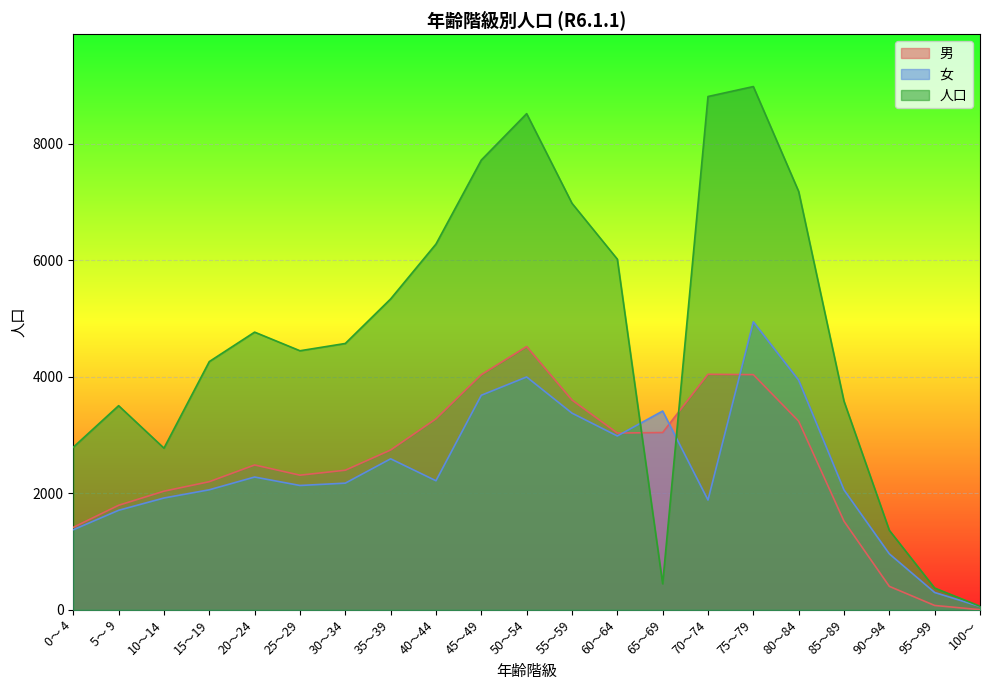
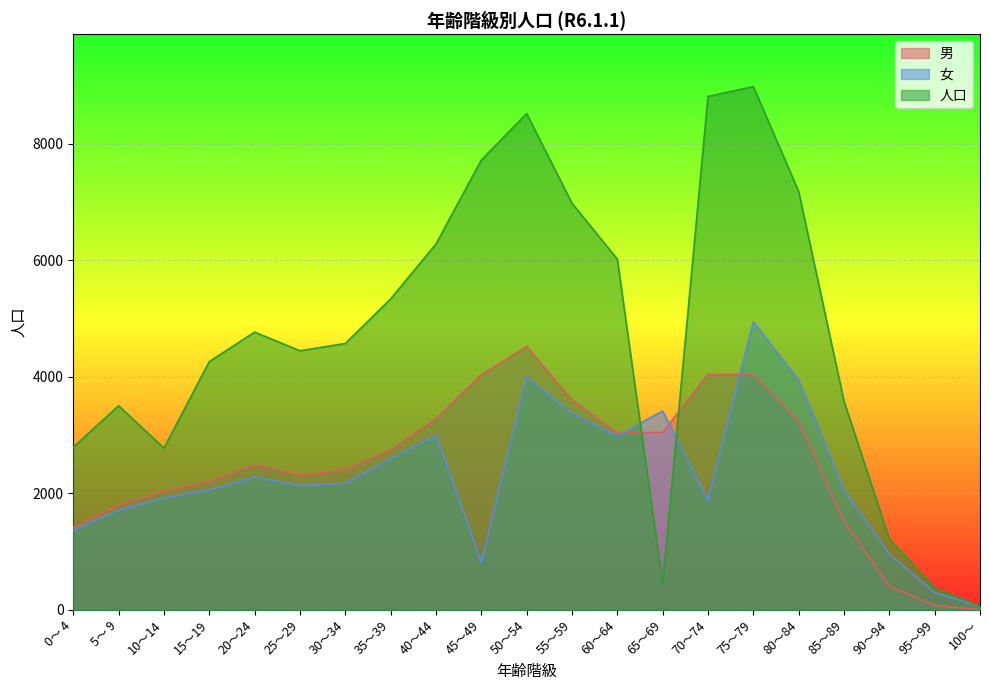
女, 40～44: 2200 -> 3000
女, 45～49: 3700 -> 800
人口, 90～94: 1400 -> 1200
